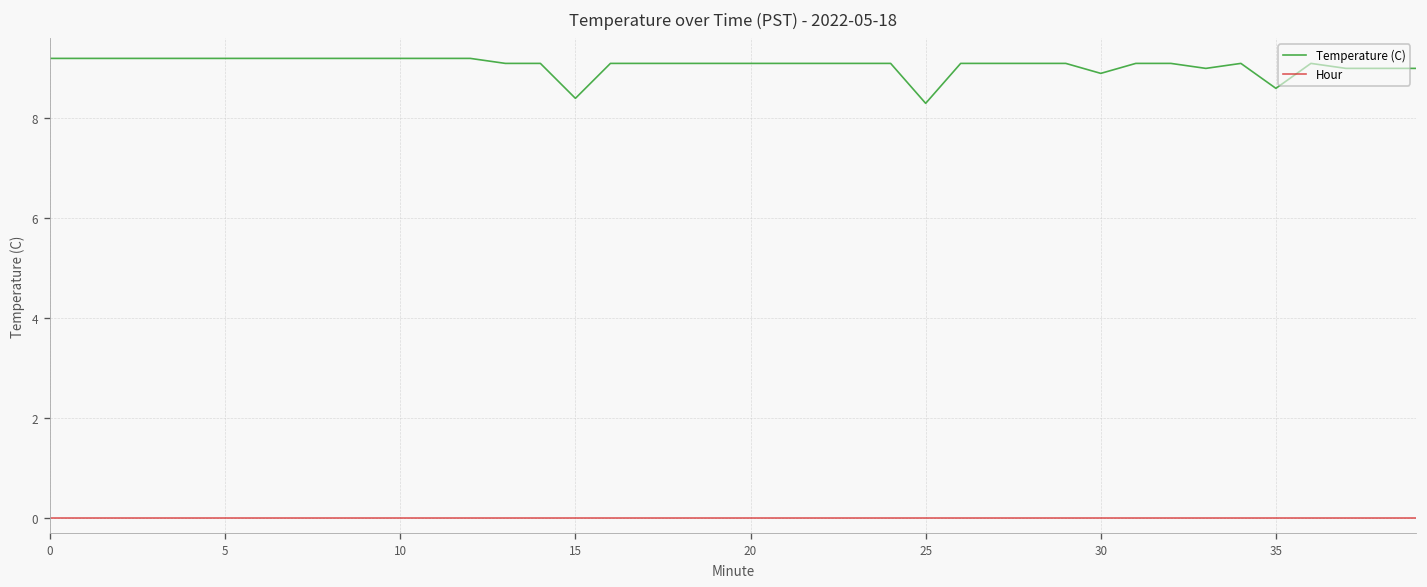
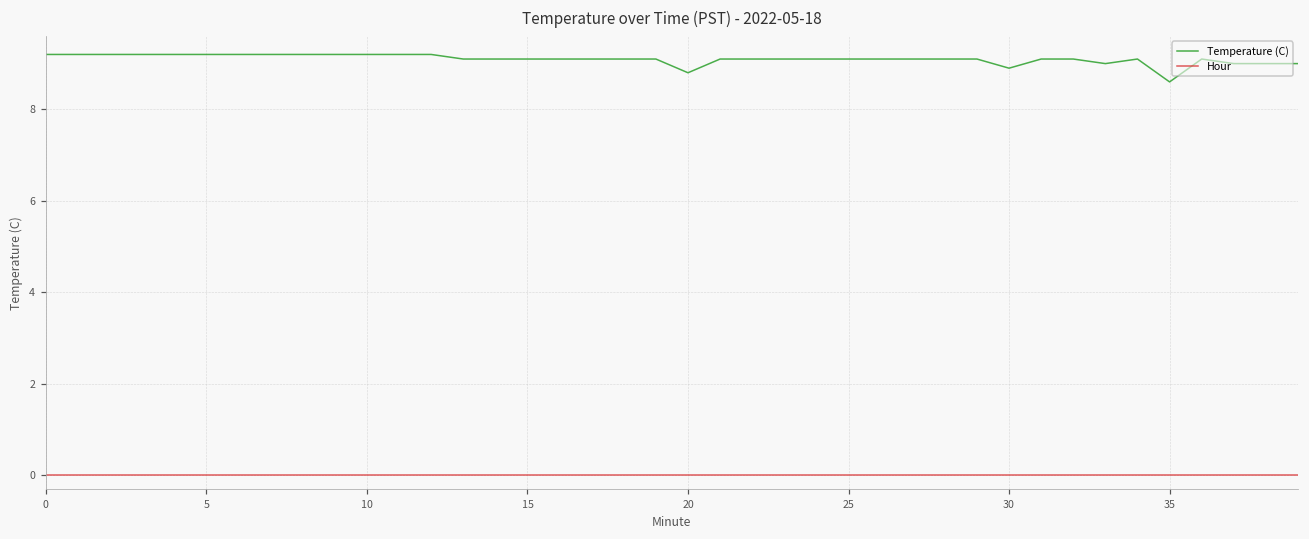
Temperature (C), 15: 8.4 -> 9.1
Temperature (C), 20: 9.1 -> 8.8
Temperature (C), 25: 8.3 -> 9.1
